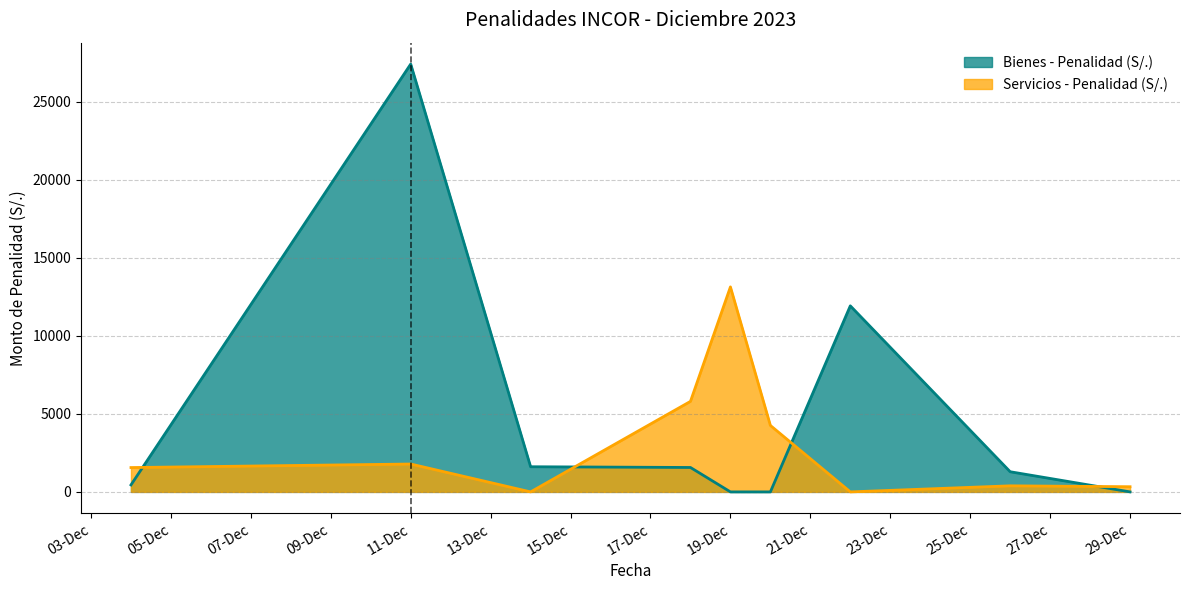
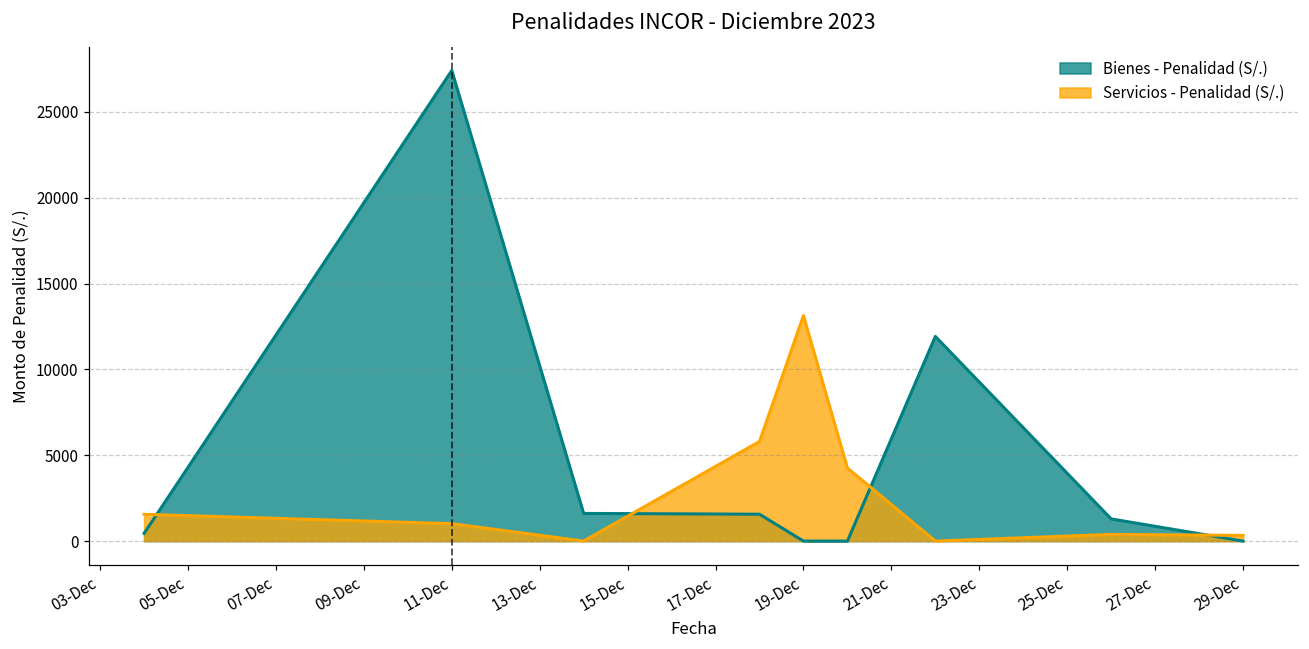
Servicios - Penalidad (S/.), 11-Dec: 1800 -> 1000
